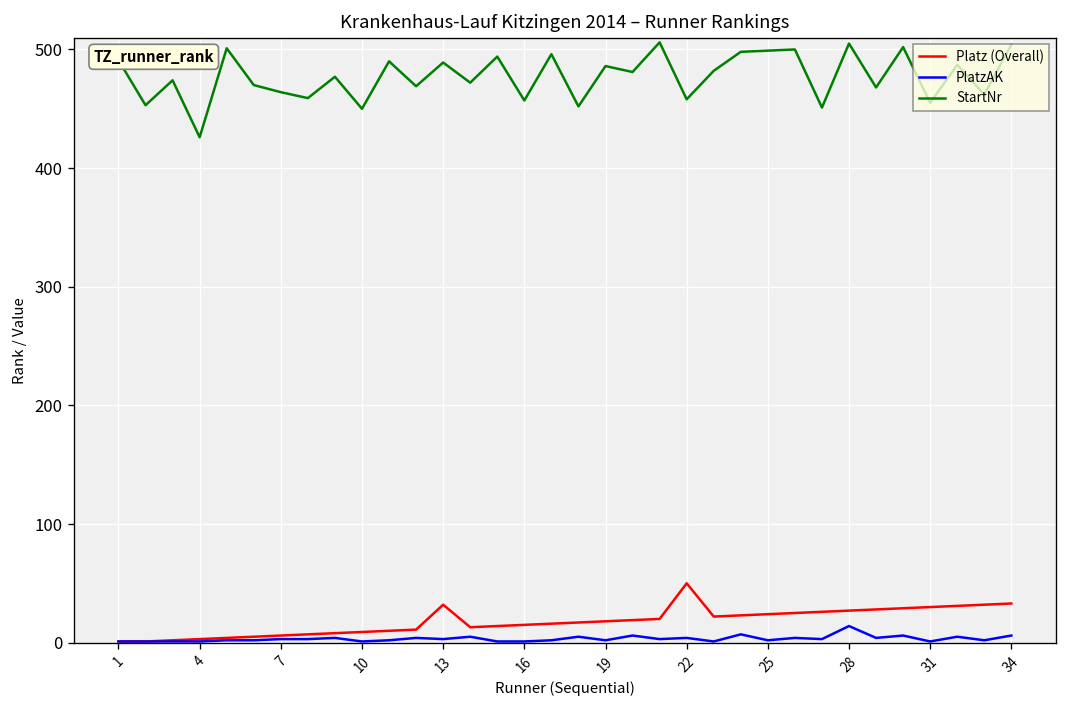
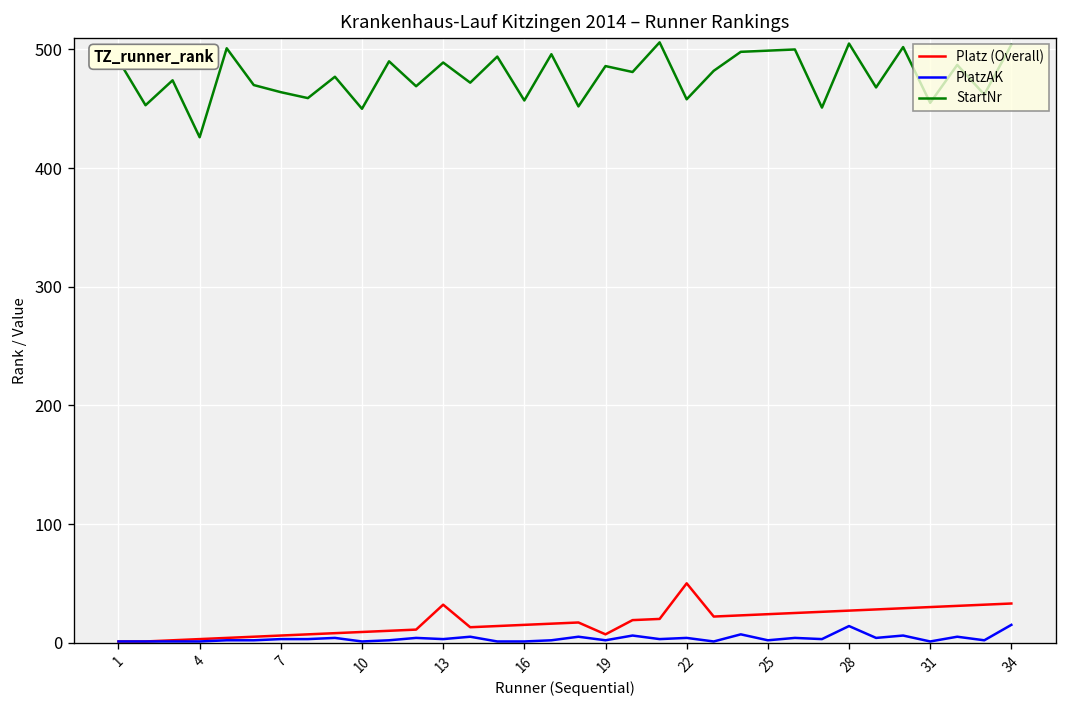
Platz (Overall), 19: 20 -> 10
PlatzAK, 34: 10 -> 20
